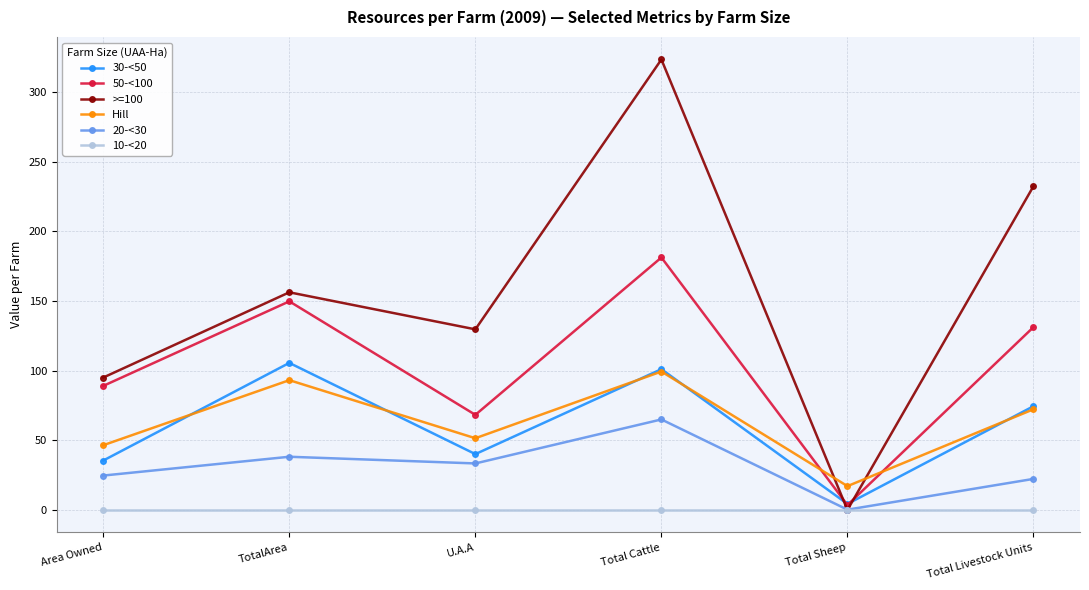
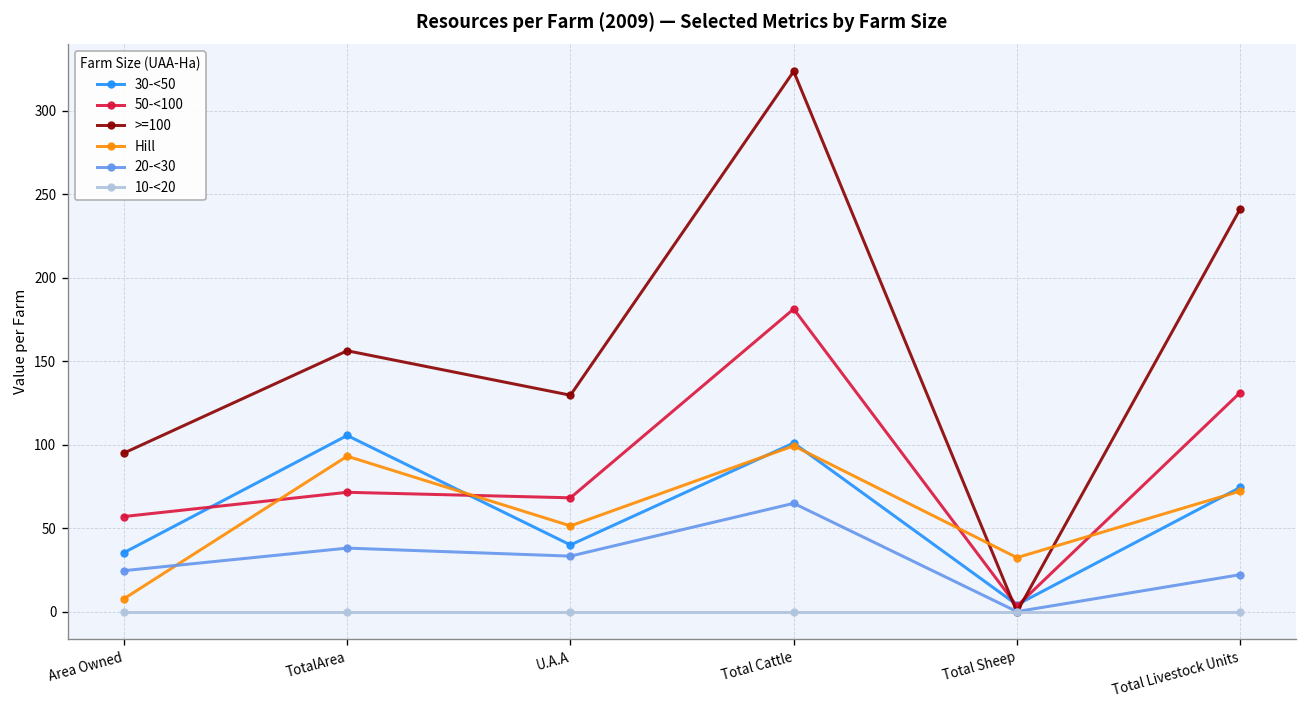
50-<100, Area Owned: 89 -> 57
Hill, Area Owned: 47 -> 8
50-<100, TotalArea: 150 -> 72
Hill, Total Sheep: 17 -> 33
>=100, Total Livestock Units: 233 -> 241
